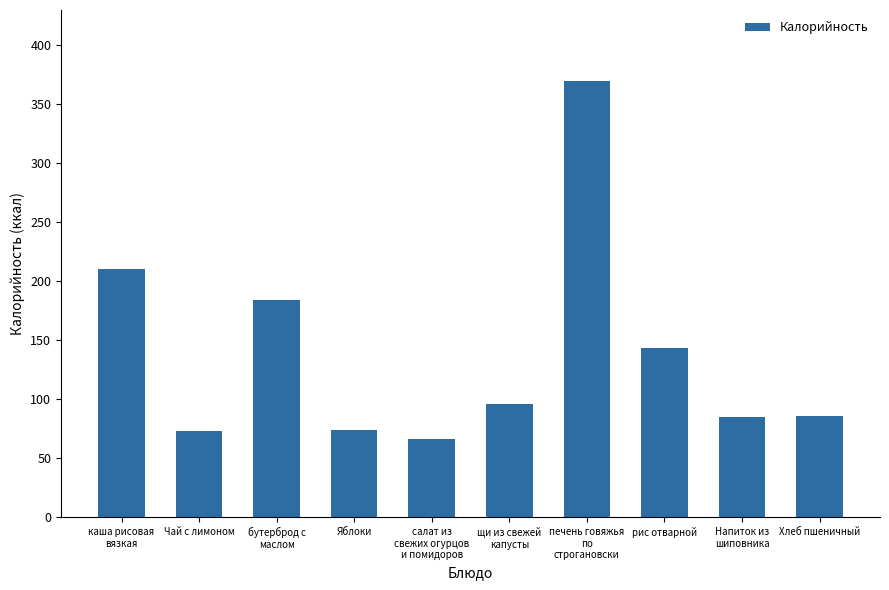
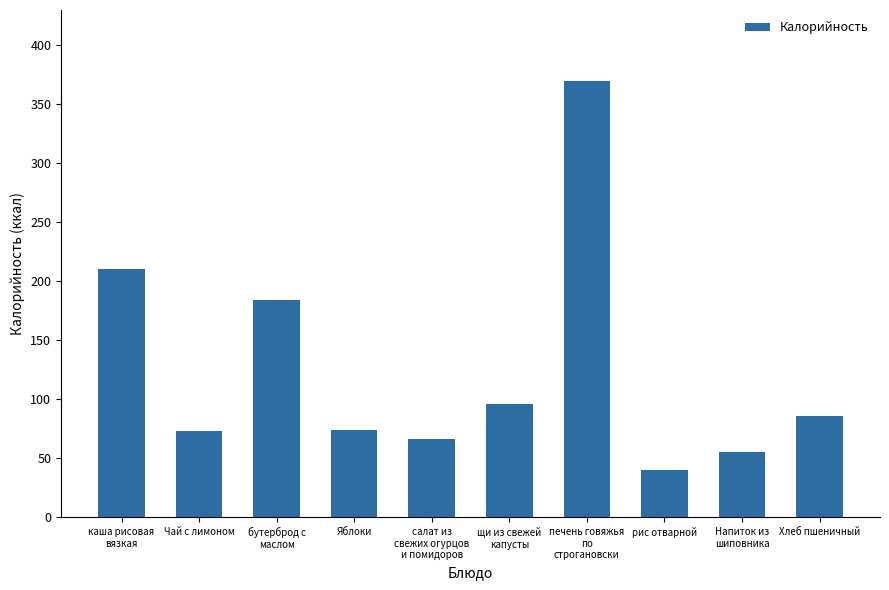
рис отварной: 143 -> 40
Напиток из шиповника: 85 -> 55
